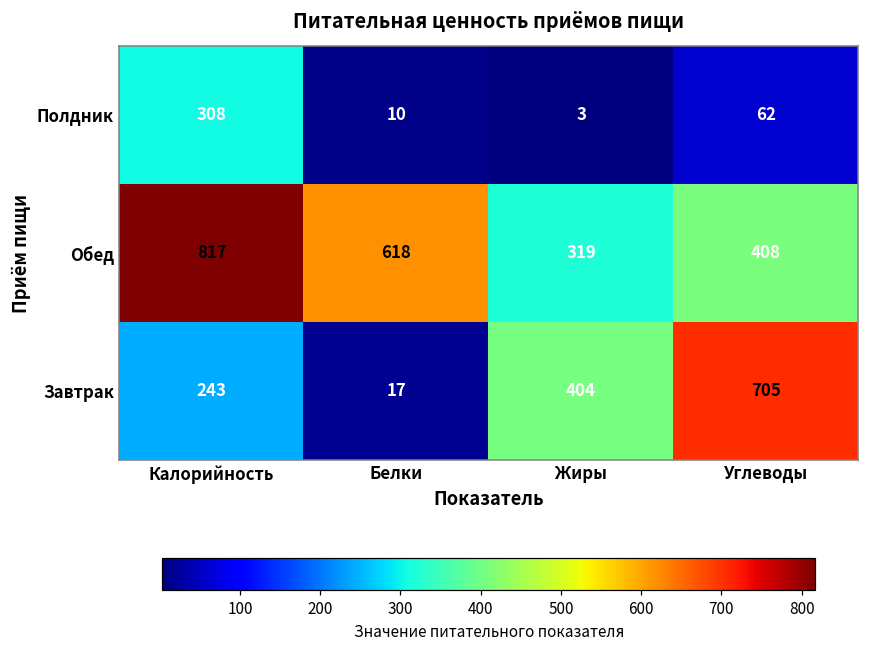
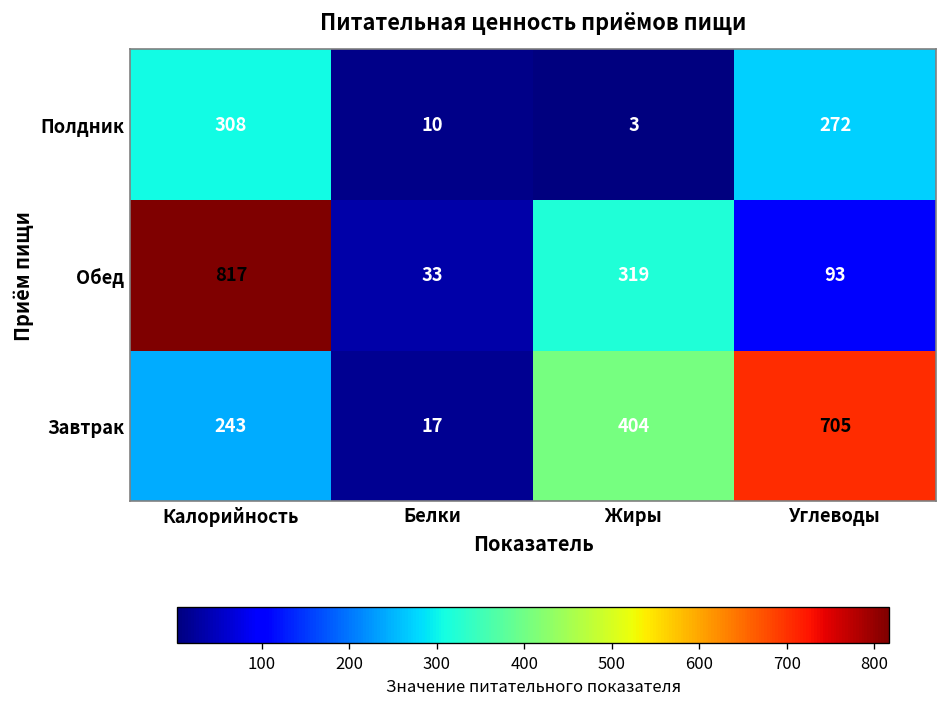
Полдник, Углеводы: 62 -> 272
Обед, Белки: 618 -> 33
Обед, Углеводы: 408 -> 93
